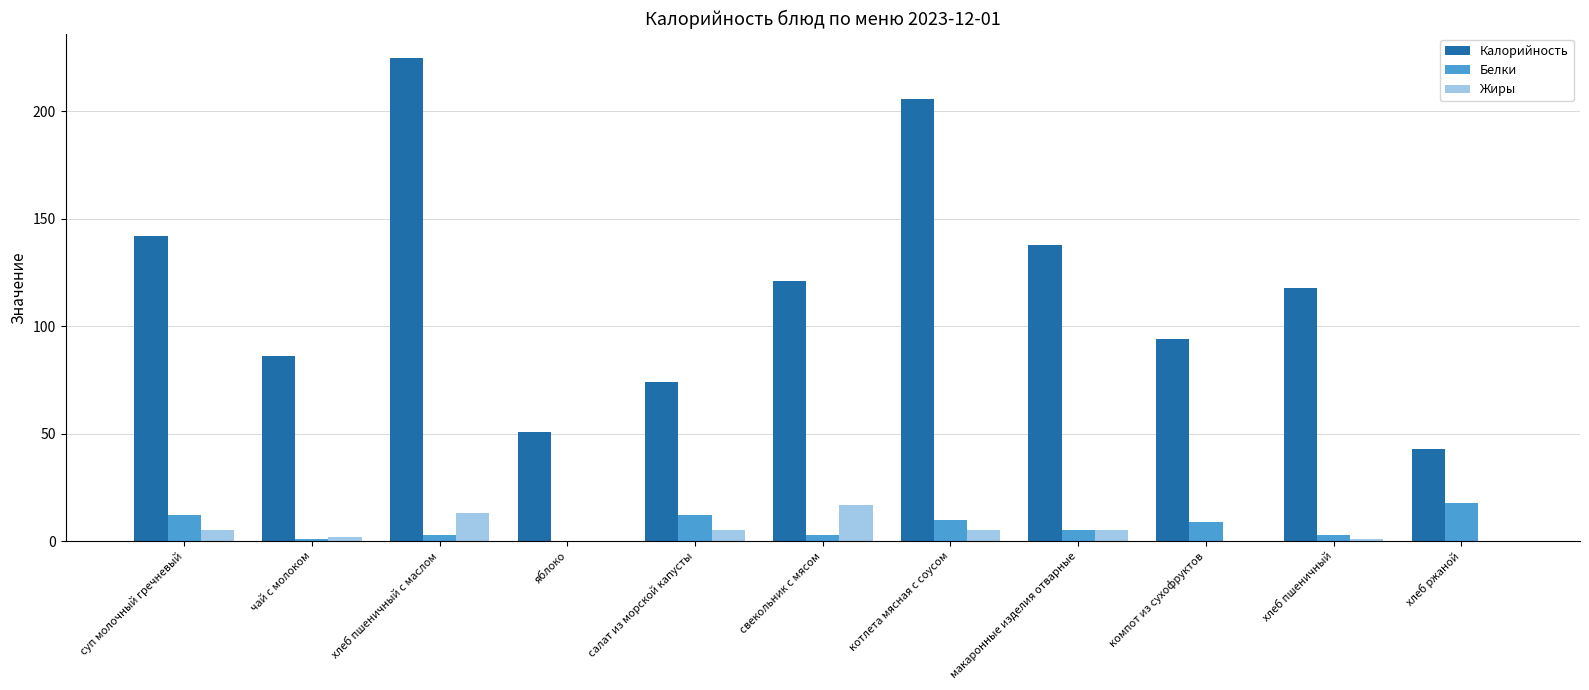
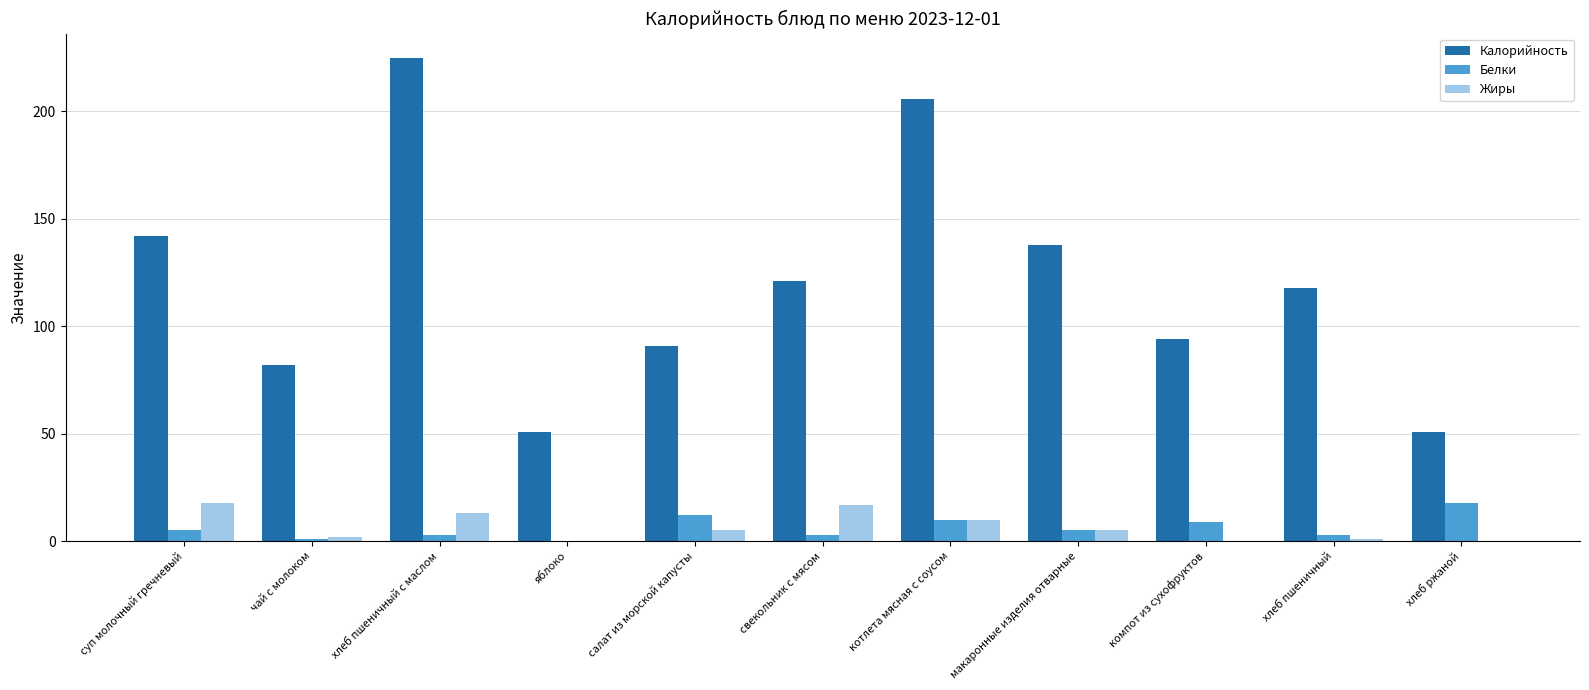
Белки, суп молочный гречневый: 12 -> 5
Жиры, суп молочный гречневый: 5 -> 18
Калорийность, чай с молоком: 86 -> 82
Калорийность, салат из морской капусты: 74 -> 91
Жиры, котлета мясная с соусом: 5 -> 10
Калорийность, хлеб ржаной: 43 -> 51
